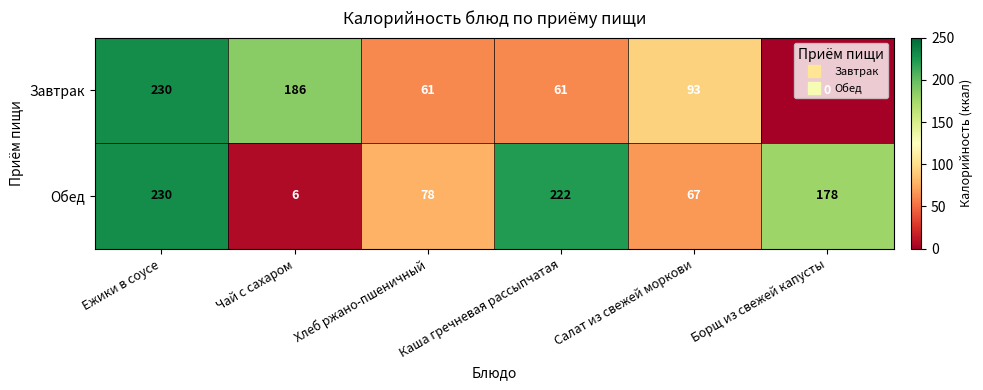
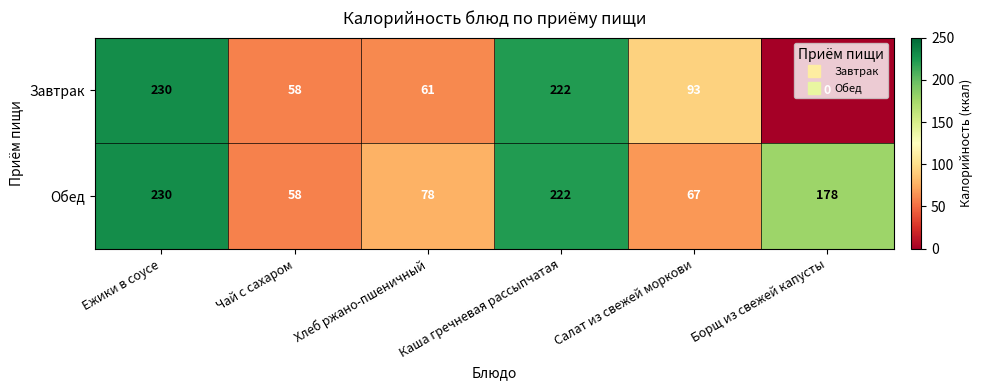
Завтрак, Чай с сахаром: 186 -> 58
Завтрак, Каша гречневая рассыпчатая: 61 -> 222
Обед, Чай с сахаром: 6 -> 58
